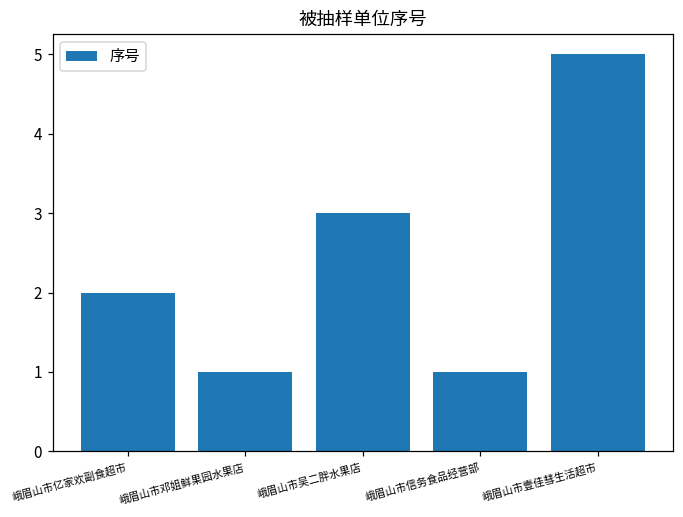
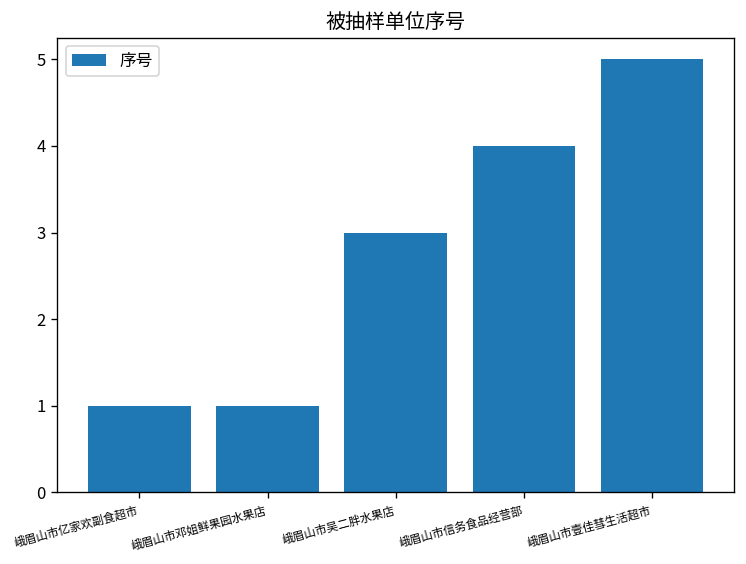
峨眉山市亿家欢副食超市: 2 -> 1
峨眉山市信务食品经营部: 1 -> 4
